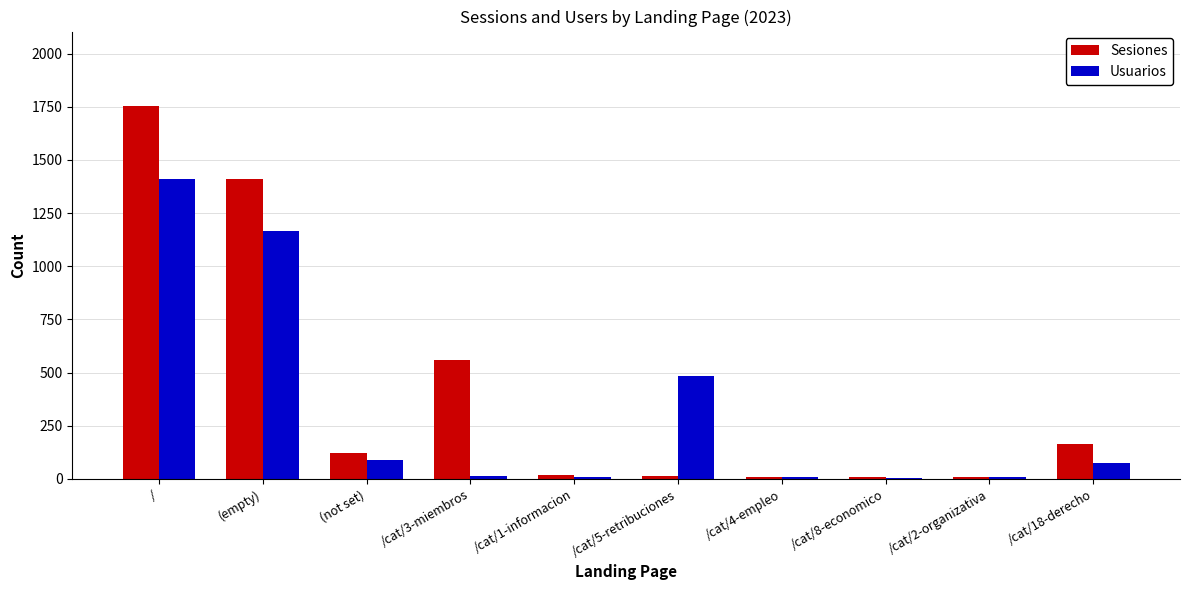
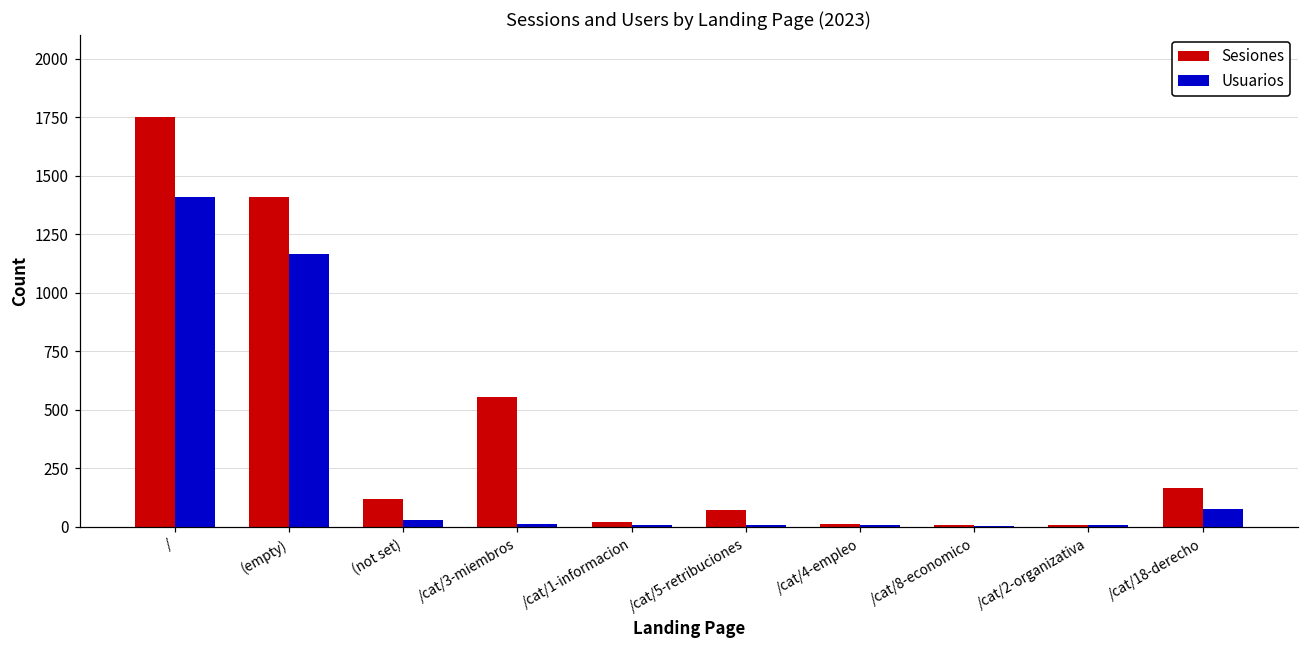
Usuarios, (not set): 90 -> 30
Sesiones, /cat/5-retribuciones: 10 -> 70
Usuarios, /cat/5-retribuciones: 480 -> 10
